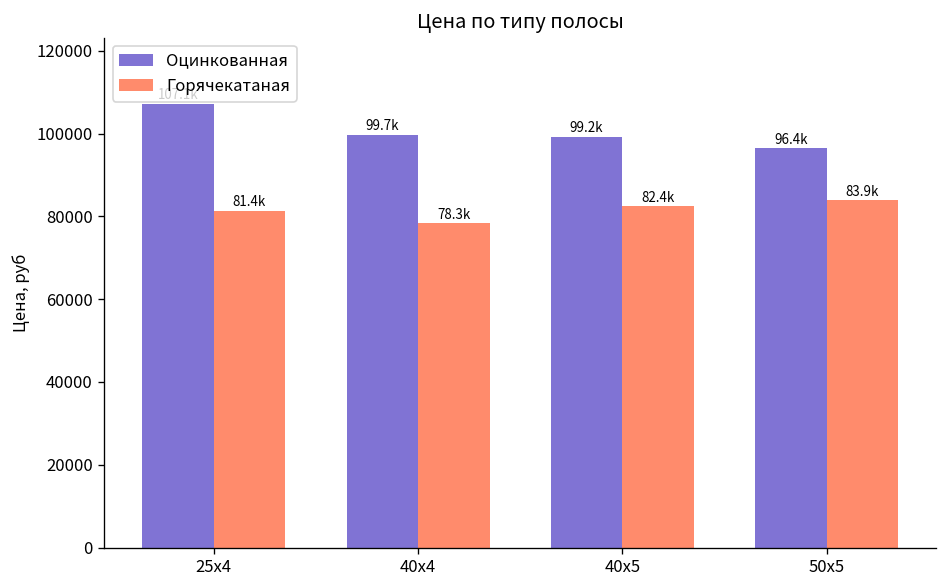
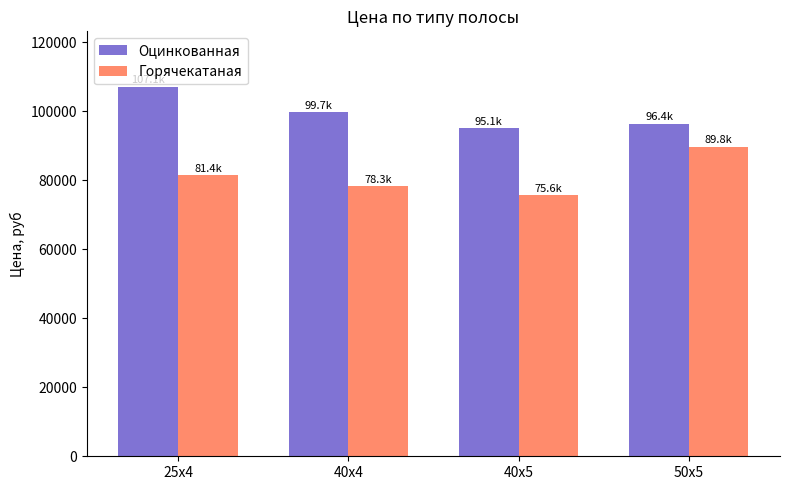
Оцинкованная, 40х5: 99.2k -> 95.1k
Горячекатаная, 40х5: 82.4k -> 75.6k
Горячекатаная, 50х5: 83.9k -> 89.8k
